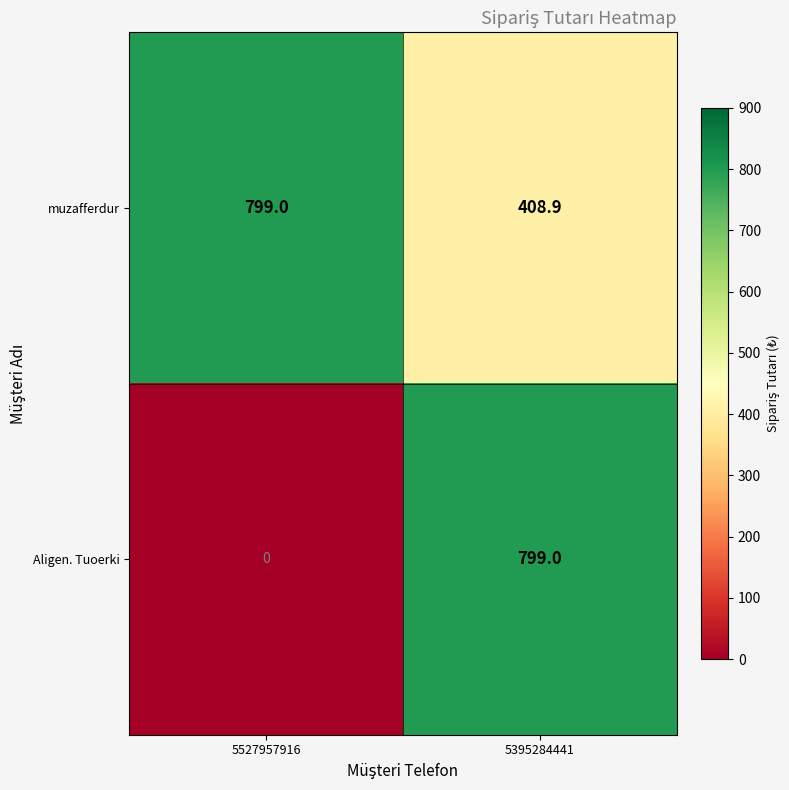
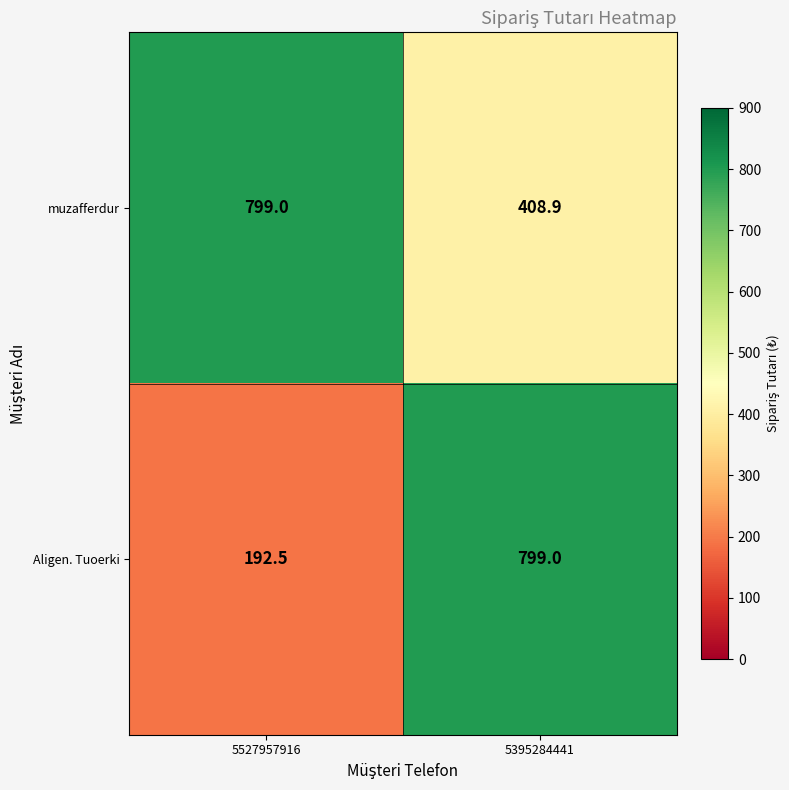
Aligen. Tuoerki, 5527957916: 0 -> 192.5
